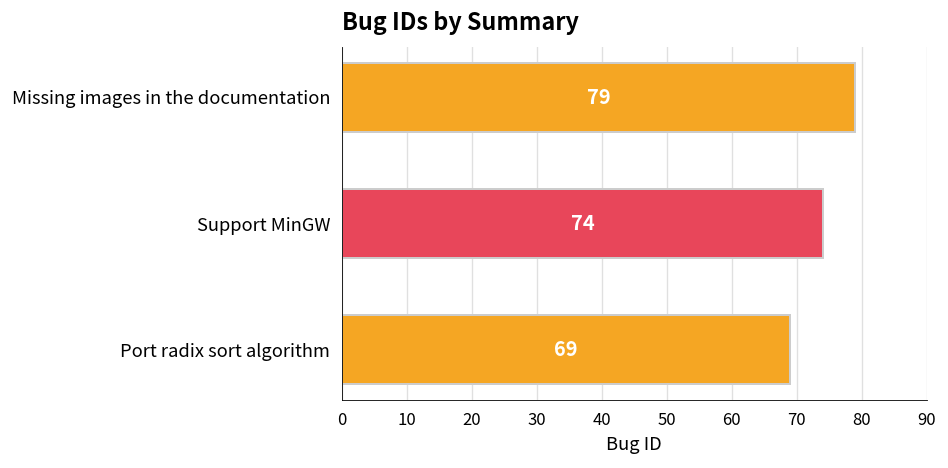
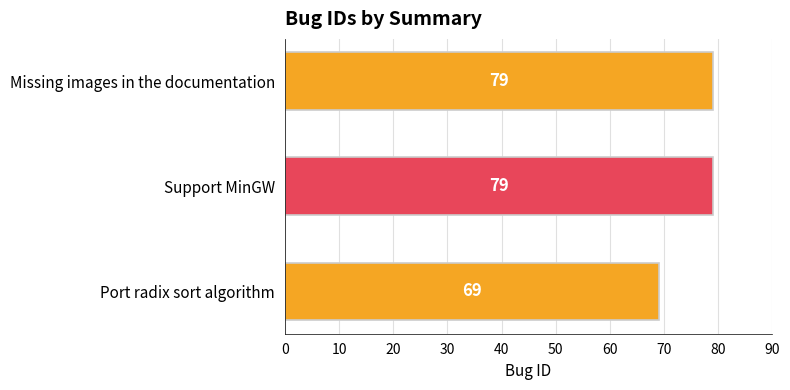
Support MinGW: 74 -> 79
